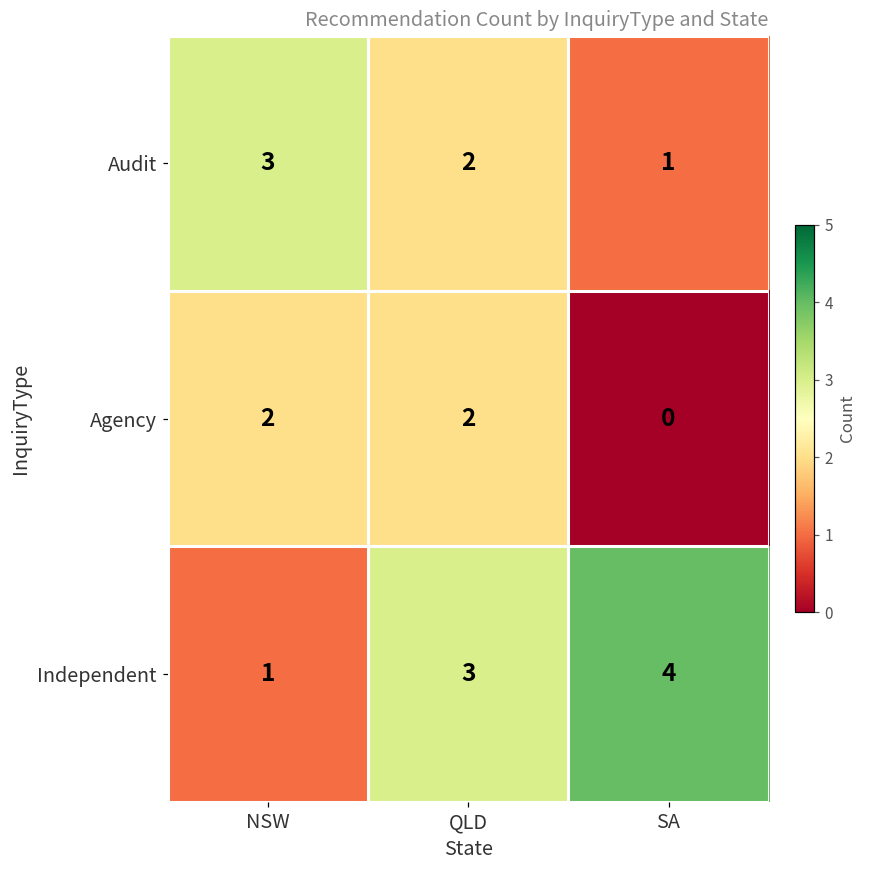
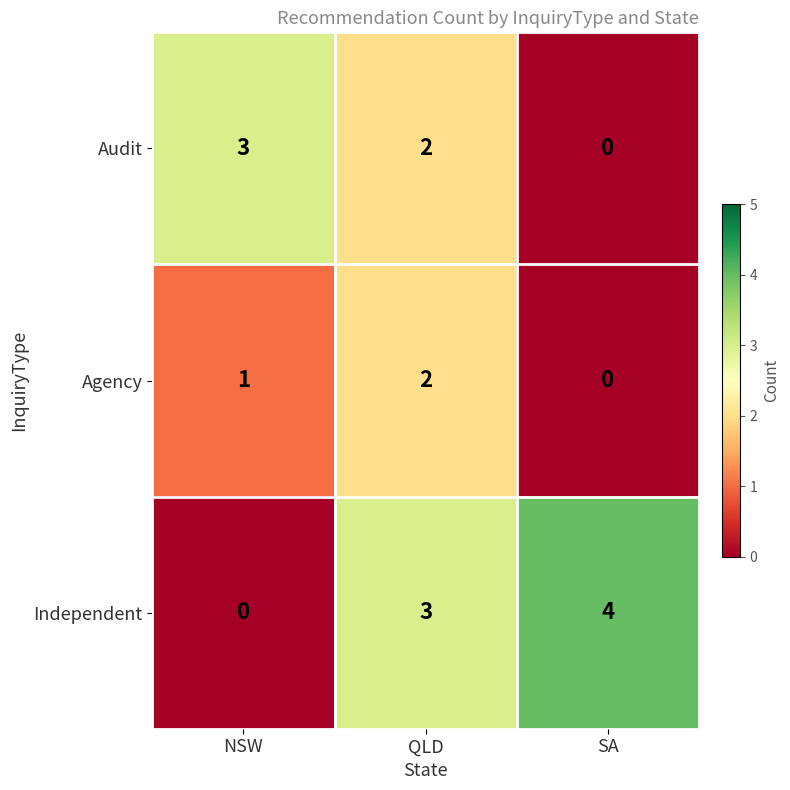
Audit, SA: 1 -> 0
Agency, NSW: 2 -> 1
Independent, NSW: 1 -> 0
